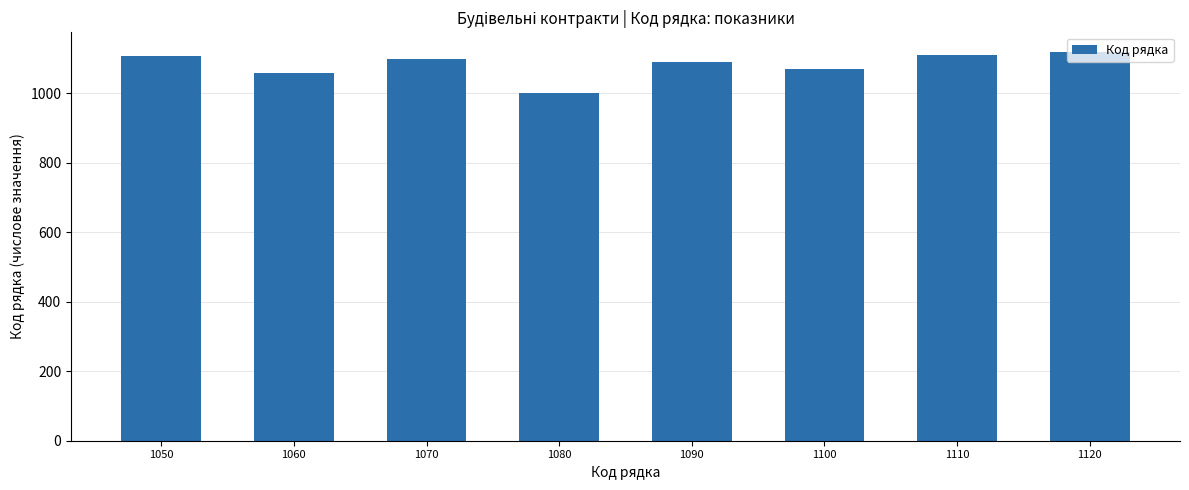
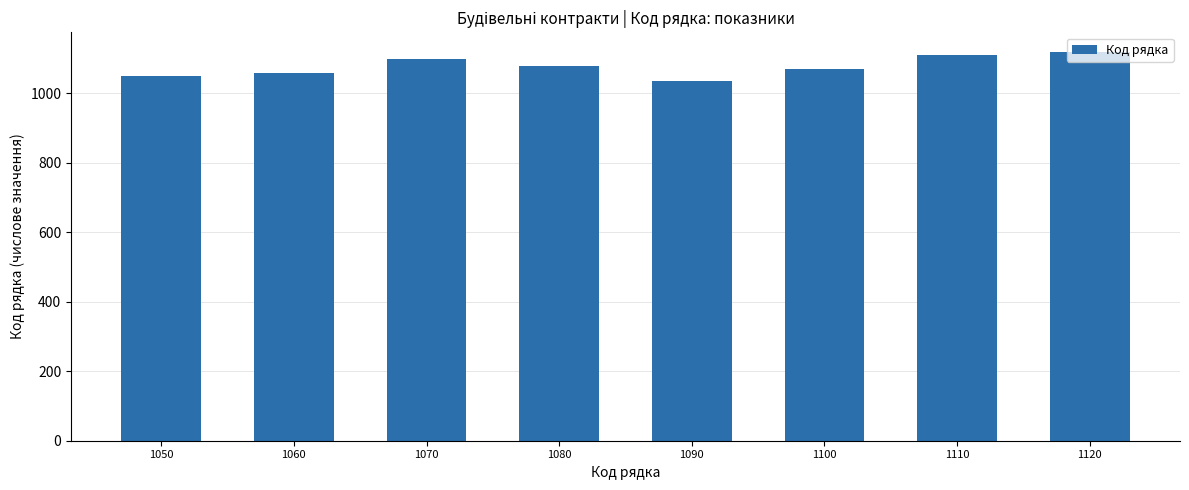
1050: 1110 -> 1050
1080: 1000 -> 1080
1090: 1090 -> 1040
